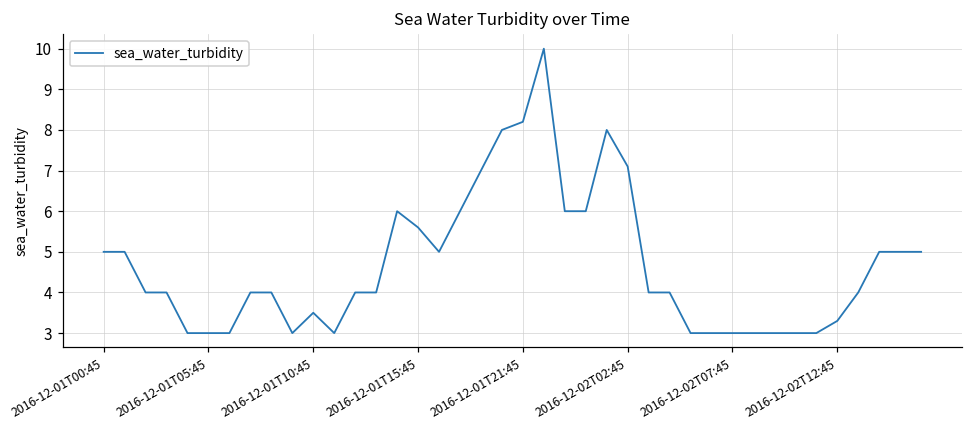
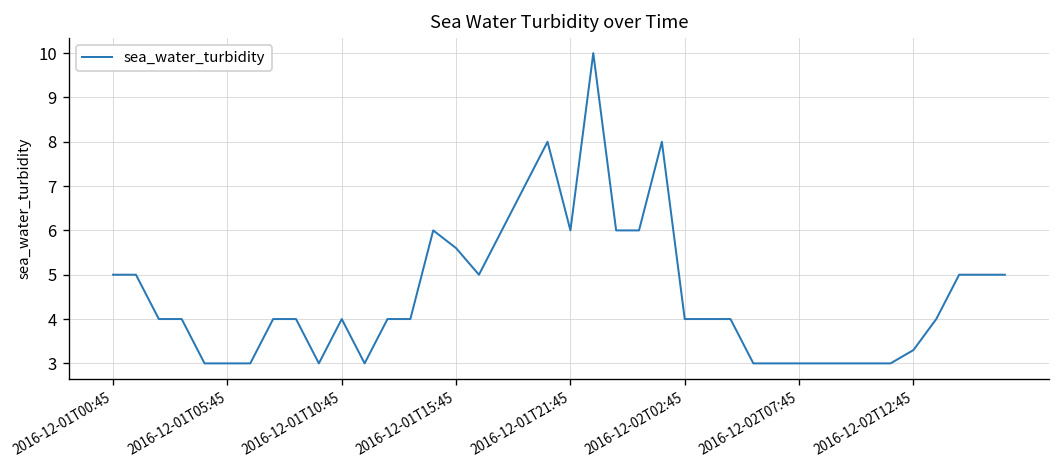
2016-12-01T10:45: 3.5 -> 4.0
2016-12-01T21:45: 8.2 -> 6.0
2016-12-02T02:45: 7.1 -> 4.0
